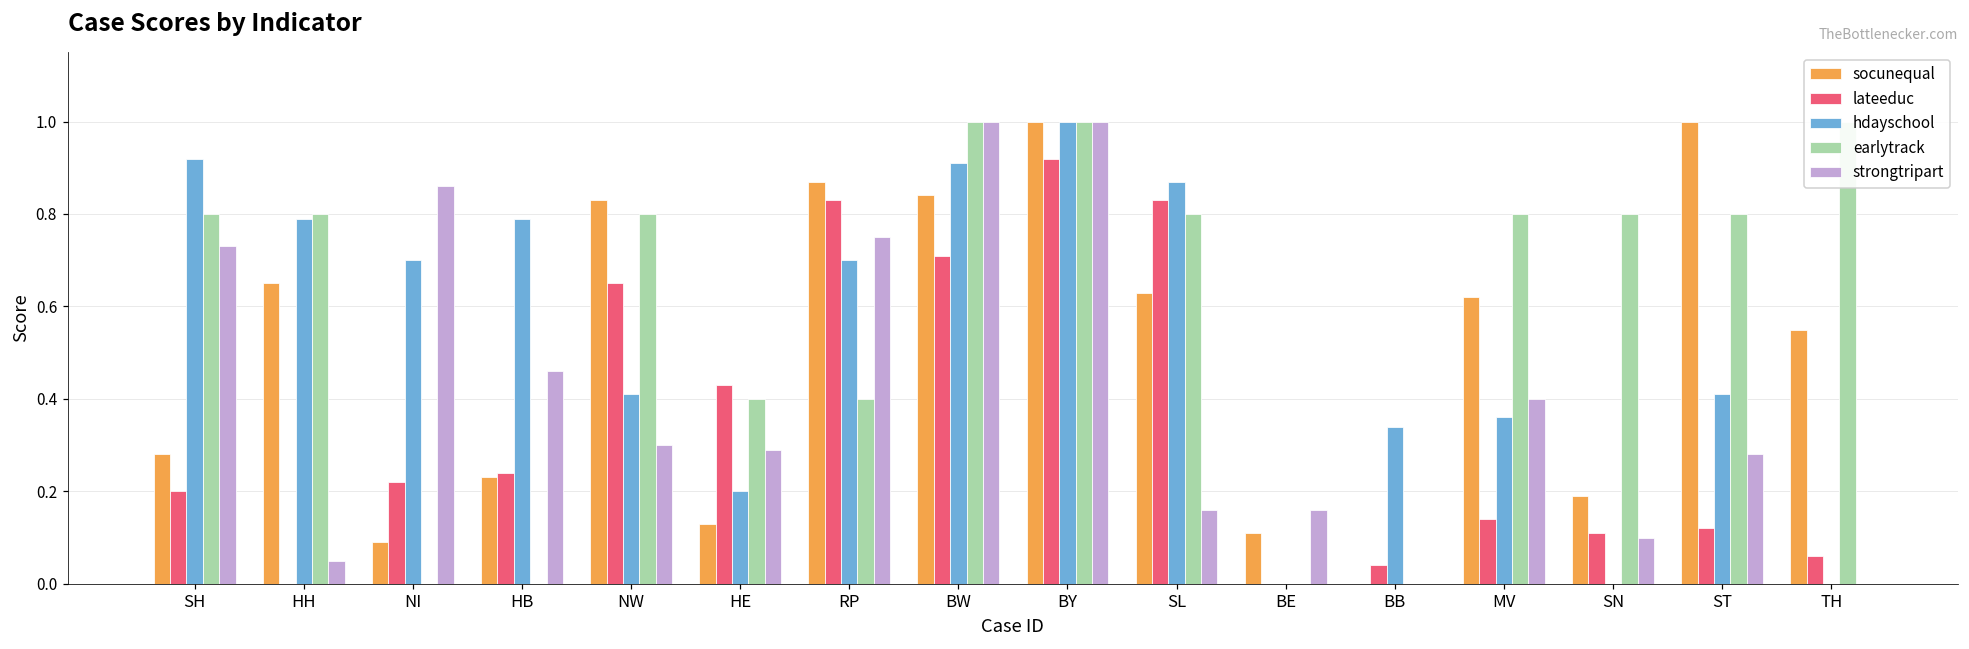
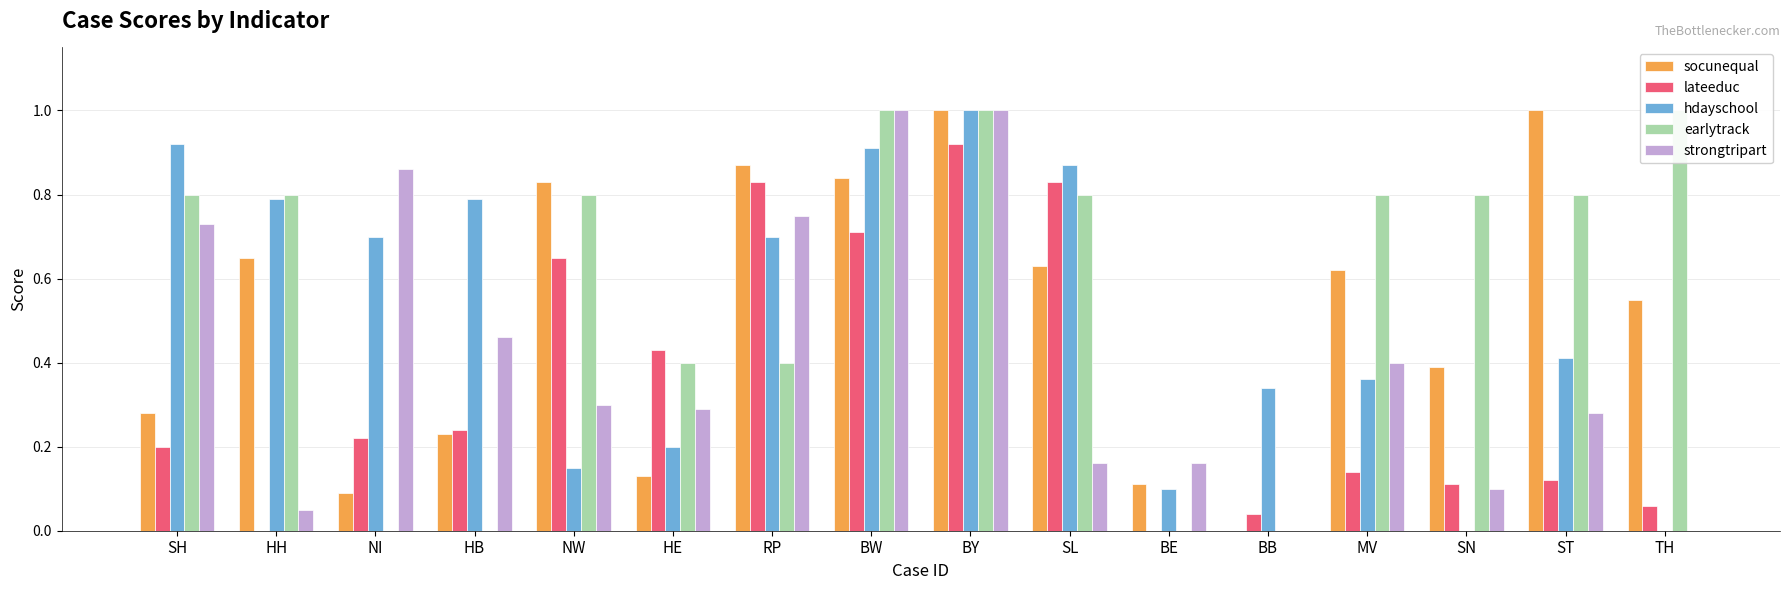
hdayschool, NW: 0.41 -> 0.15
hdayschool, BE: 0.0 -> 0.1
socunequal, SN: 0.19 -> 0.39
